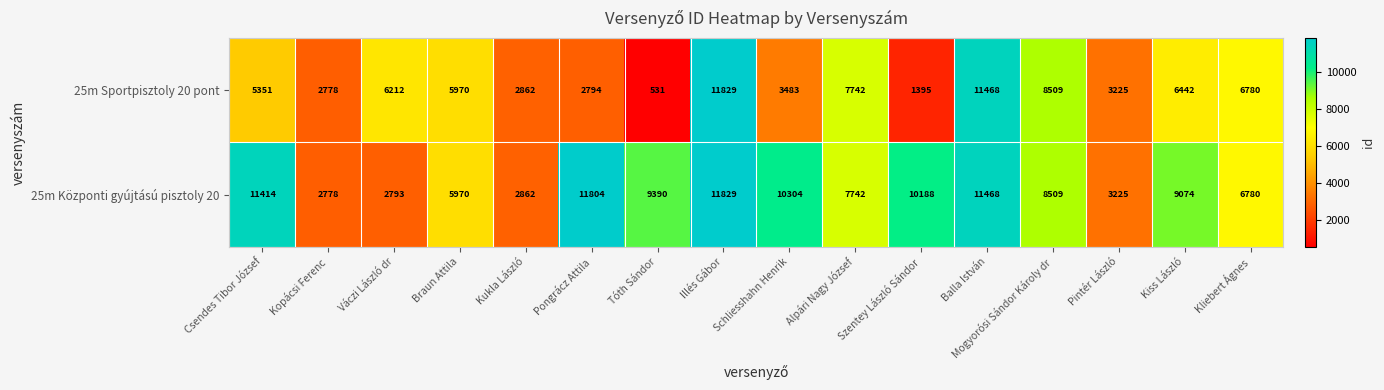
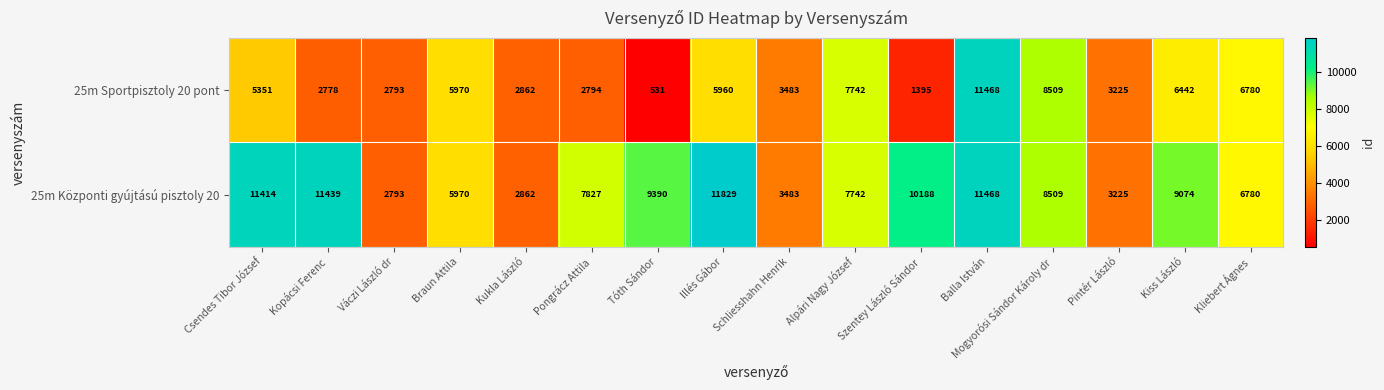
25m Sportpisztoly 20 pont, Váczi László dr: 6212 -> 2793
25m Sportpisztoly 20 pont, Illés Gábor: 11829 -> 5960
25m Központi gyújtású pisztoly 20, Kopácsi Ferenc: 2778 -> 11439
25m Központi gyújtású pisztoly 20, Pongrácz Attila: 11804 -> 7827
25m Központi gyújtású pisztoly 20, Schliesshahn Henrik: 10304 -> 3483
